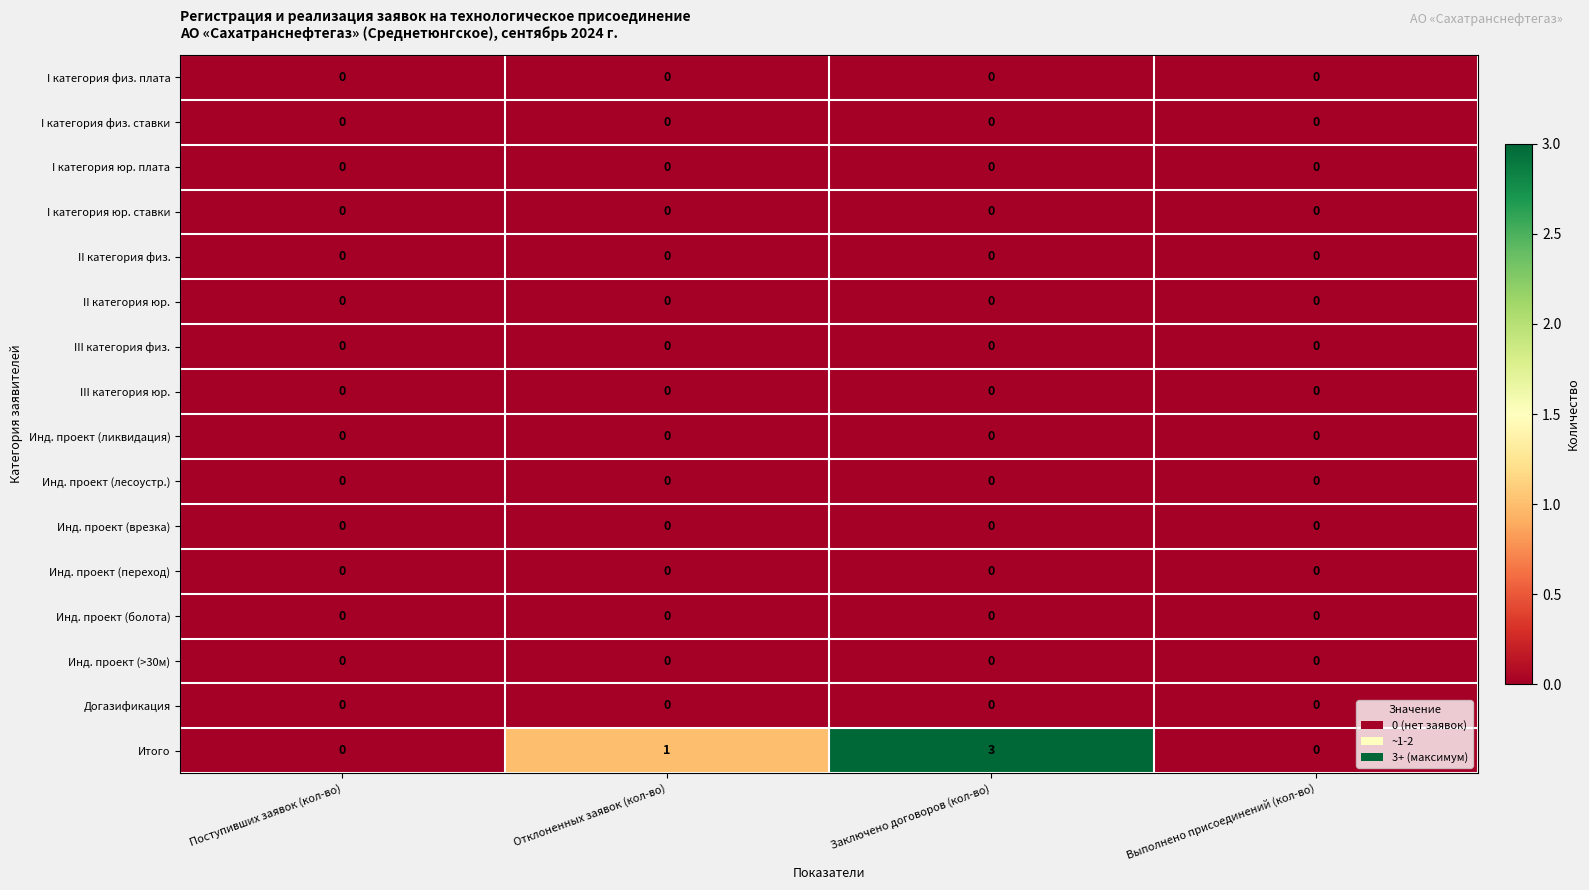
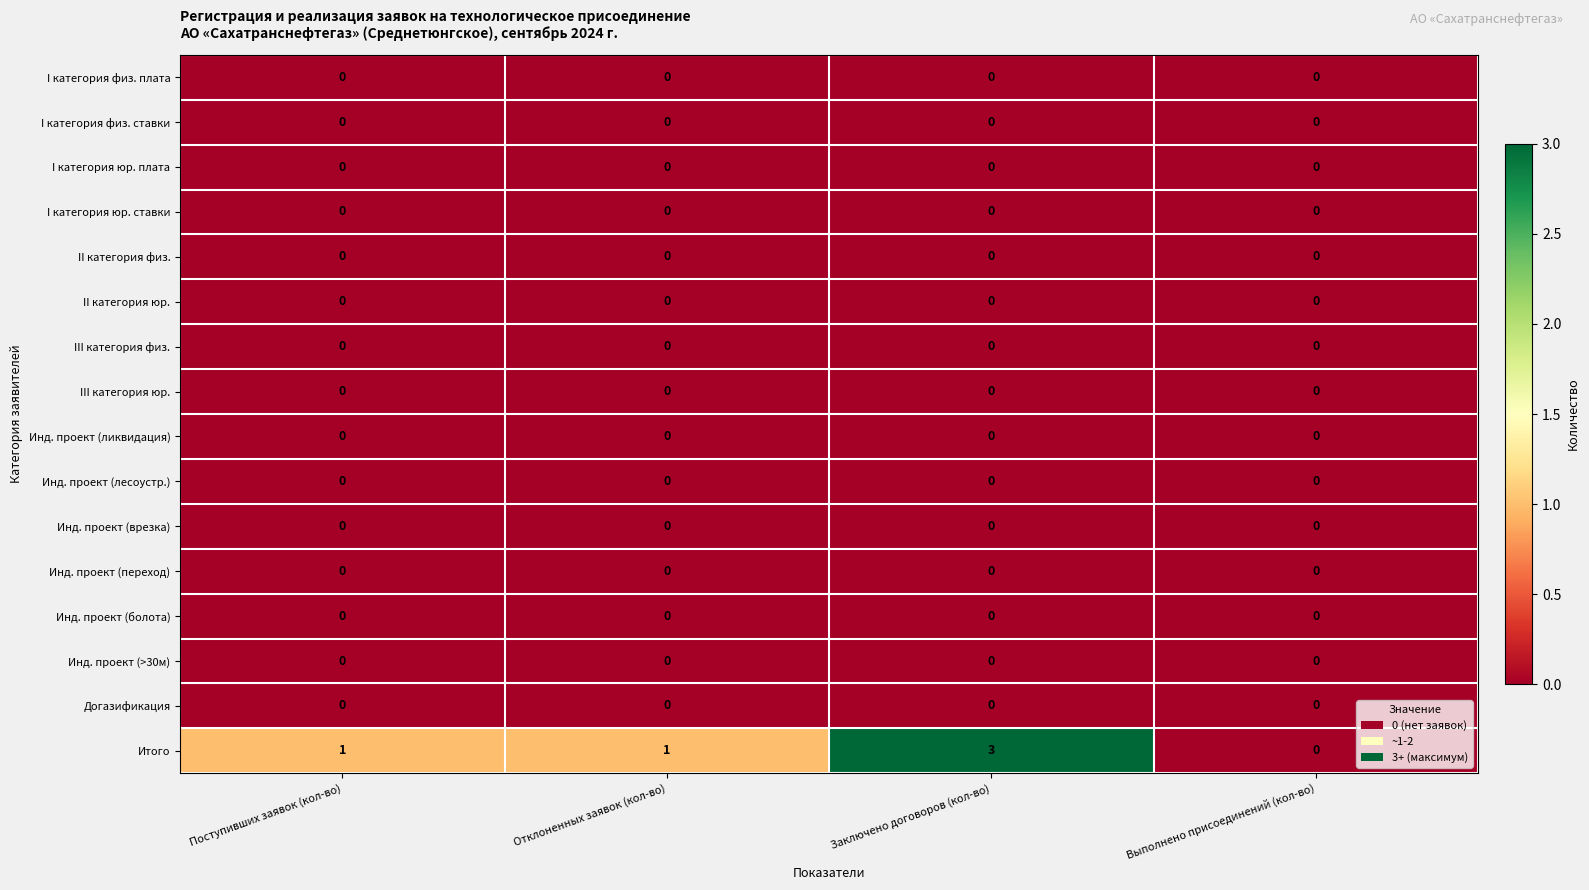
Итого, Поступивших заявок (кол-во): 0 -> 1
